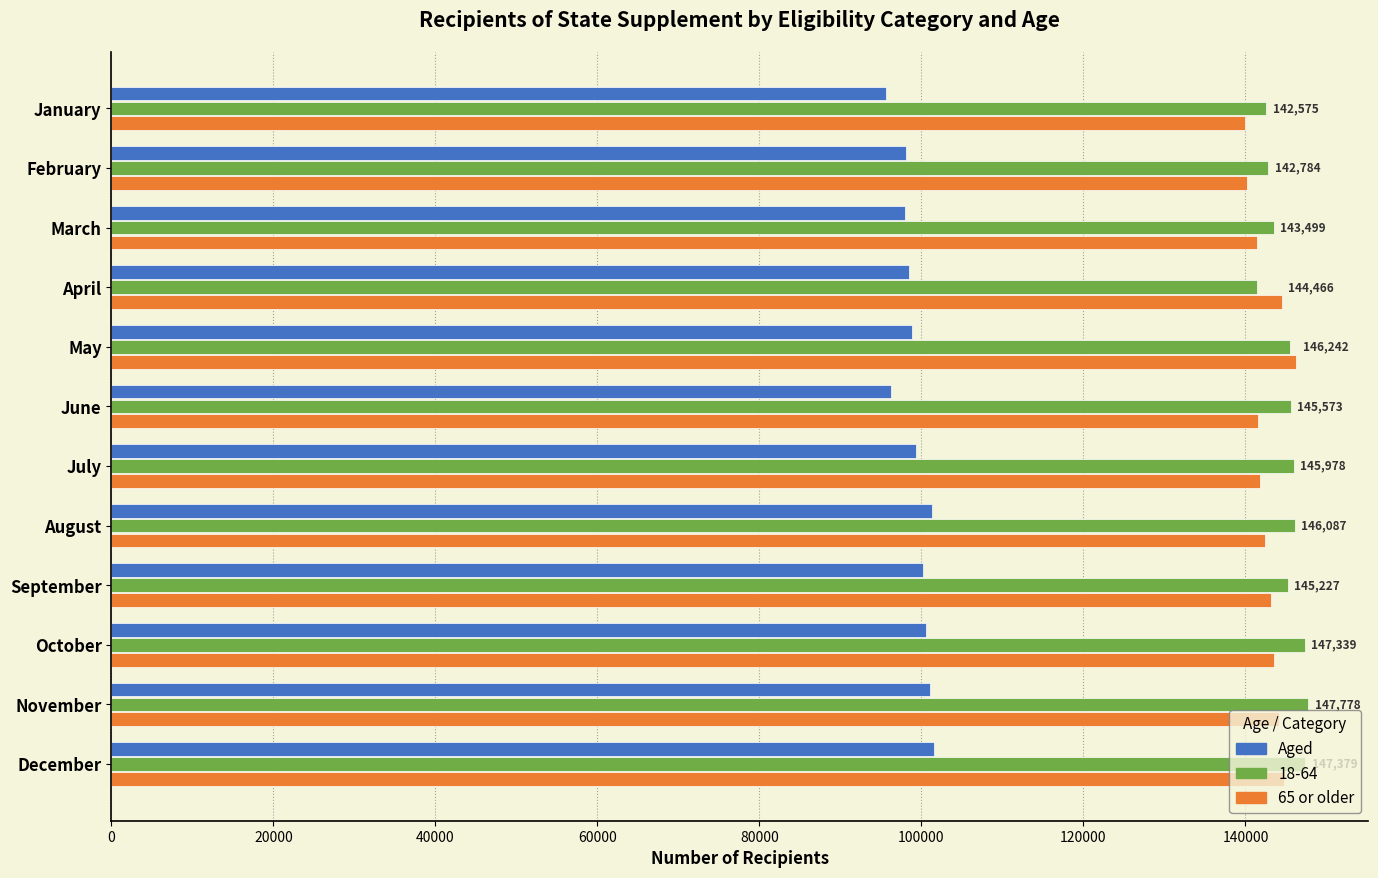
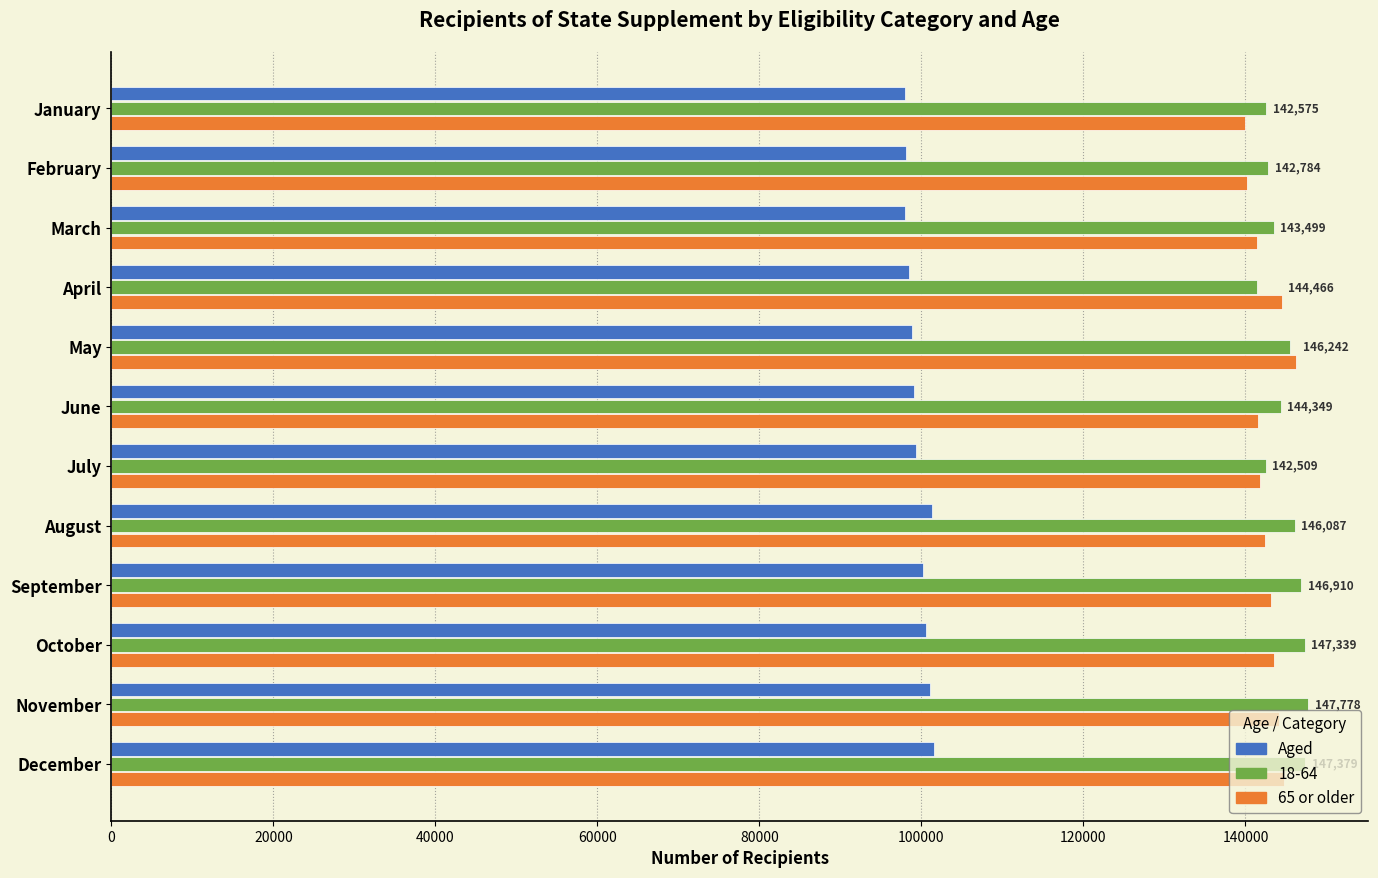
Aged, January: 96000 -> 98000
Aged, June: 96000 -> 99000
18-64, June: 145,573 -> 144,349
18-64, July: 145,978 -> 142,509
18-64, September: 145,227 -> 146,910
